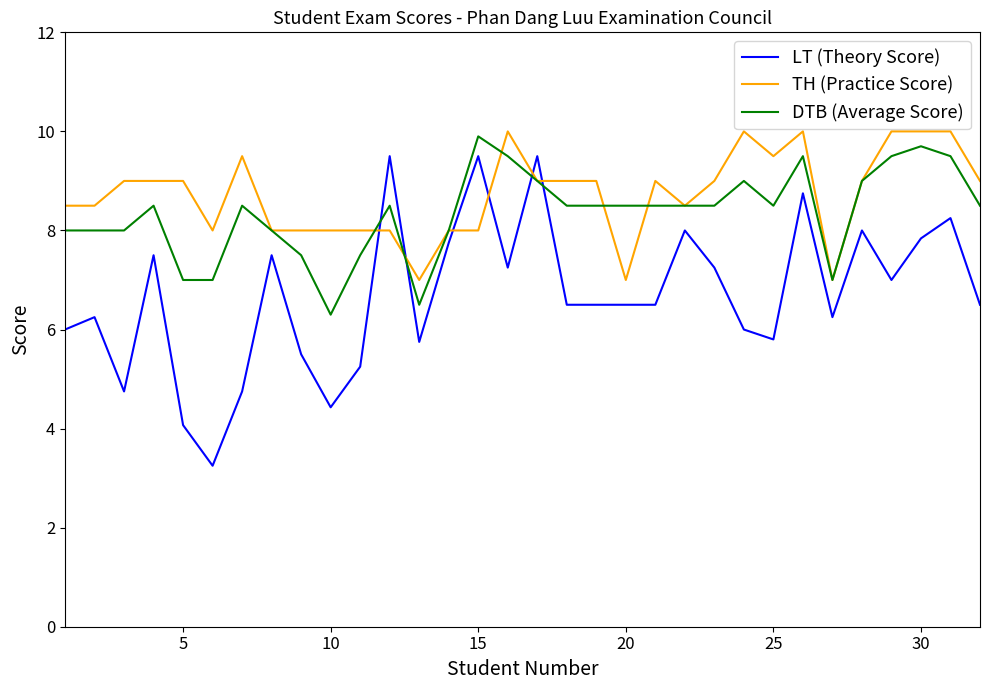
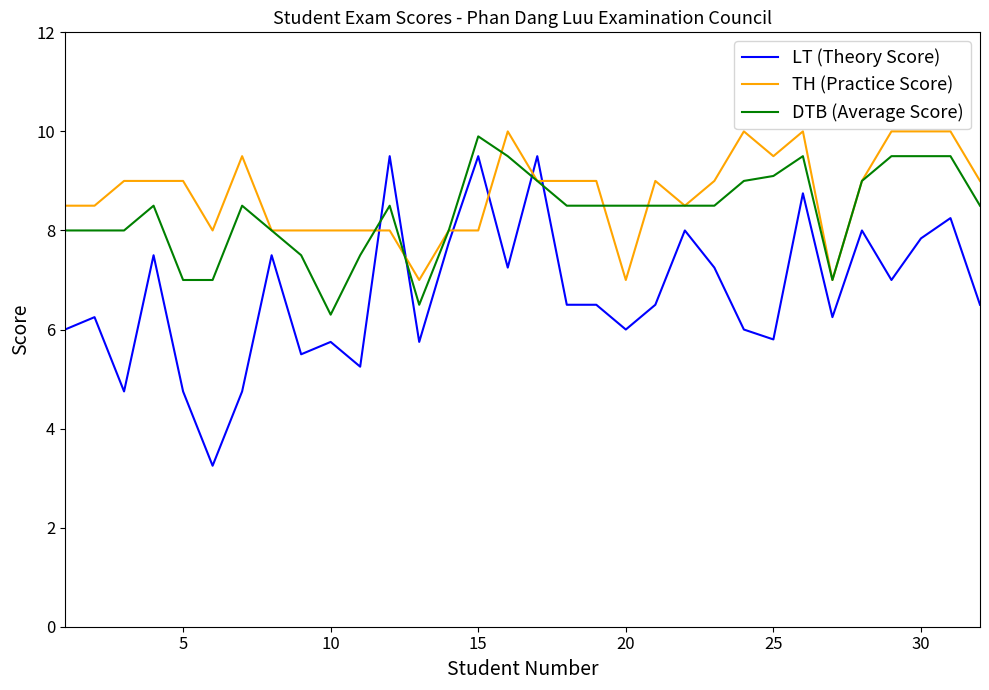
LT (Theory Score), 5: 4.1 -> 4.8
LT (Theory Score), 10: 4.4 -> 5.8
LT (Theory Score), 20: 6.5 -> 6.0
DTB (Average Score), 25: 8.5 -> 9.1
DTB (Average Score), 30: 9.7 -> 9.5
